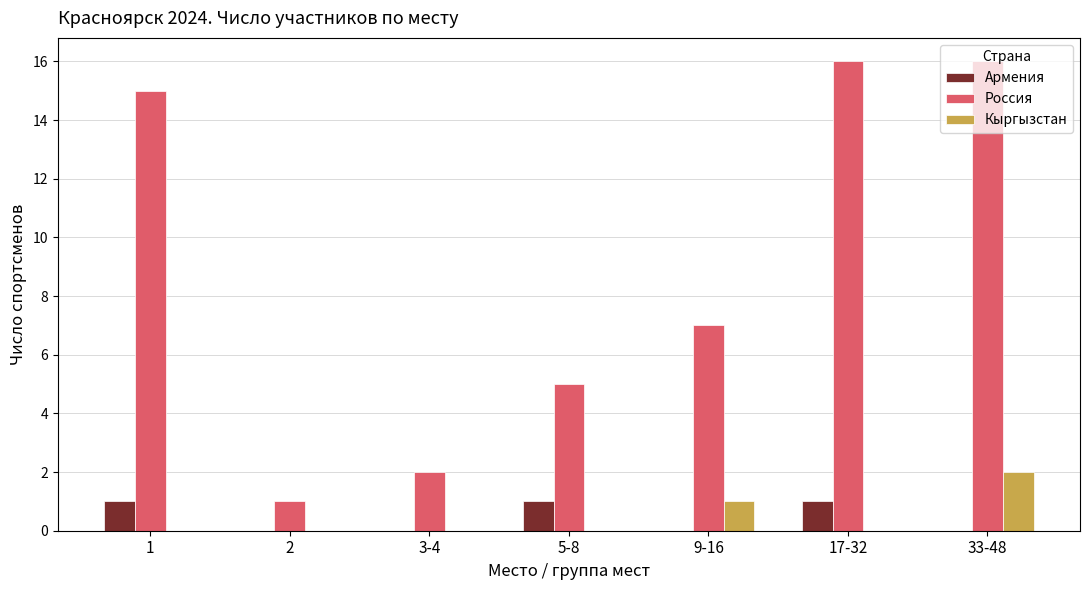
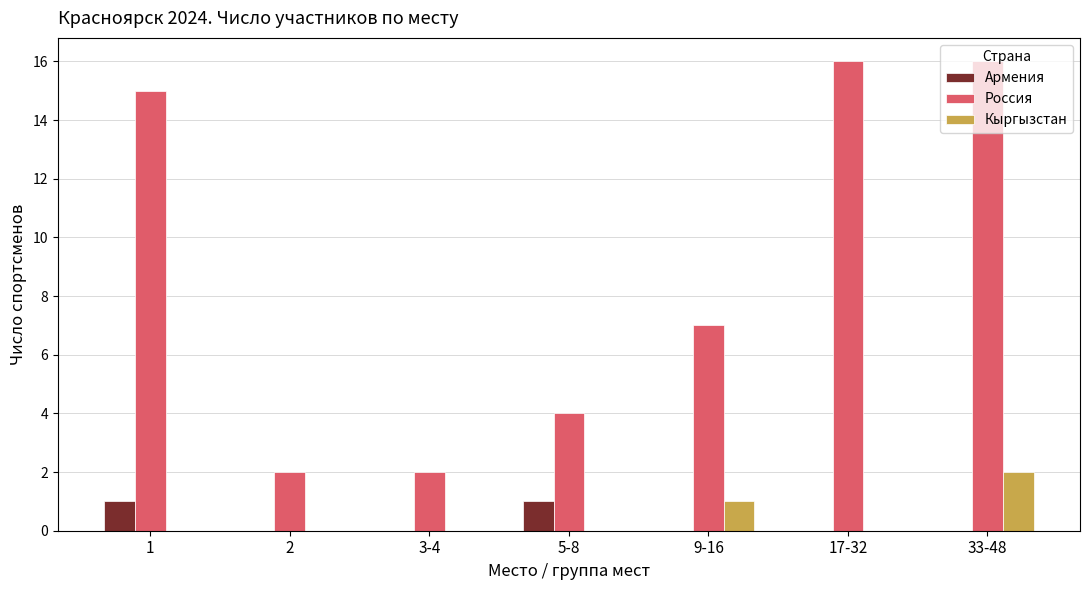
Россия, 2: 1 -> 2
Россия, 5-8: 5 -> 4
Армения, 17-32: 1 -> 0
